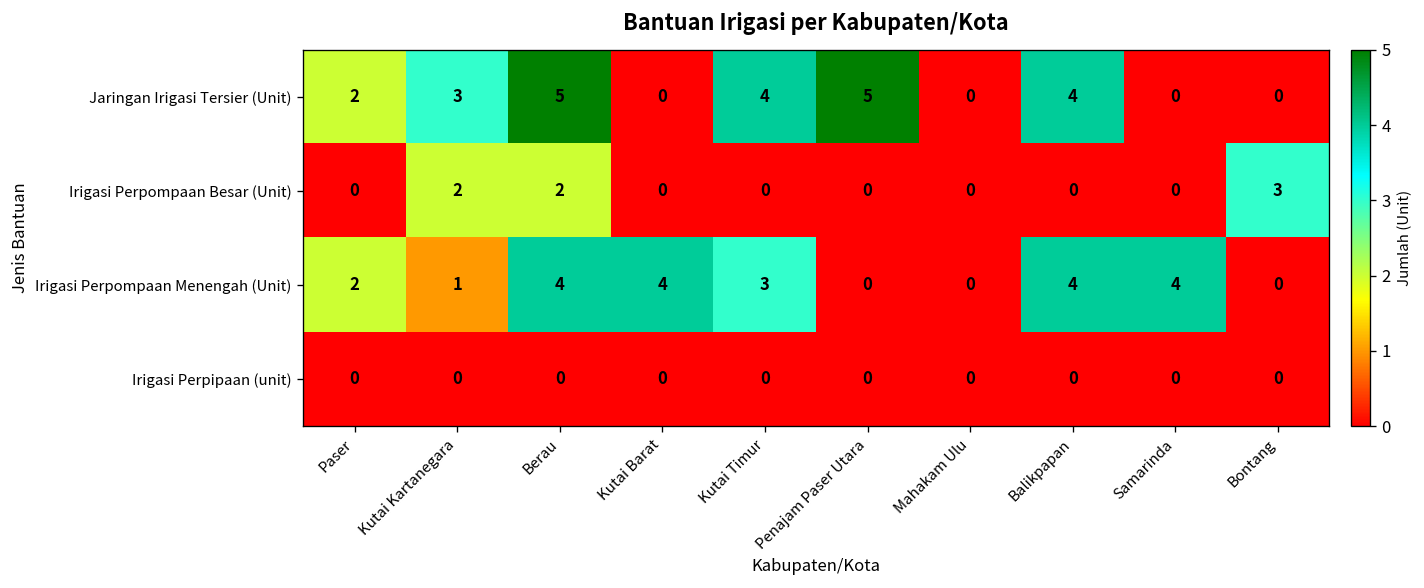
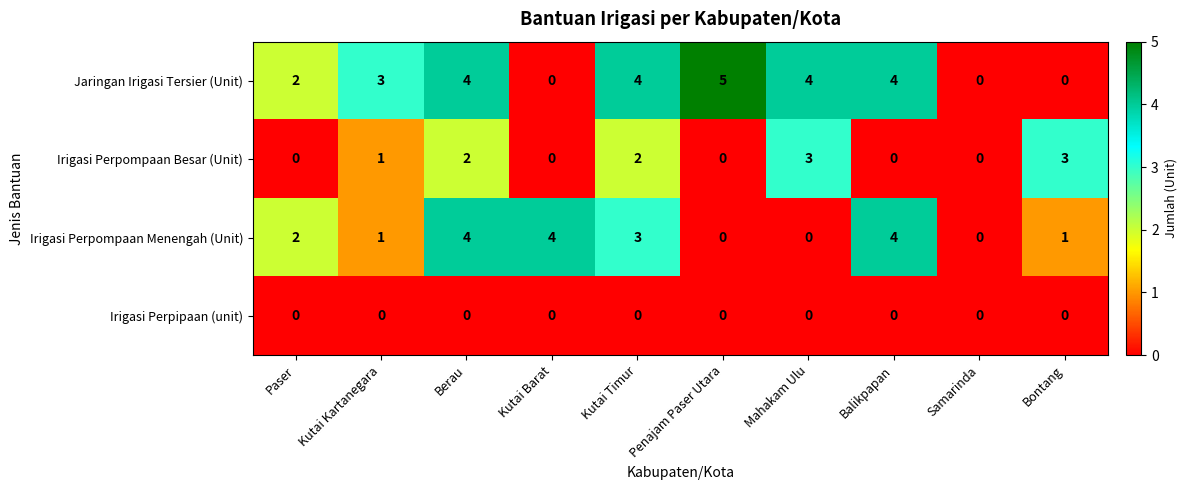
Jaringan Irigasi Tersier (Unit), Berau: 5 -> 4
Jaringan Irigasi Tersier (Unit), Mahakam Ulu: 0 -> 4
Irigasi Perpompaan Besar (Unit), Kutai Kartanegara: 2 -> 1
Irigasi Perpompaan Besar (Unit), Kutai Timur: 0 -> 2
Irigasi Perpompaan Besar (Unit), Mahakam Ulu: 0 -> 3
Irigasi Perpompaan Menengah (Unit), Samarinda: 4 -> 0
Irigasi Perpompaan Menengah (Unit), Bontang: 0 -> 1
